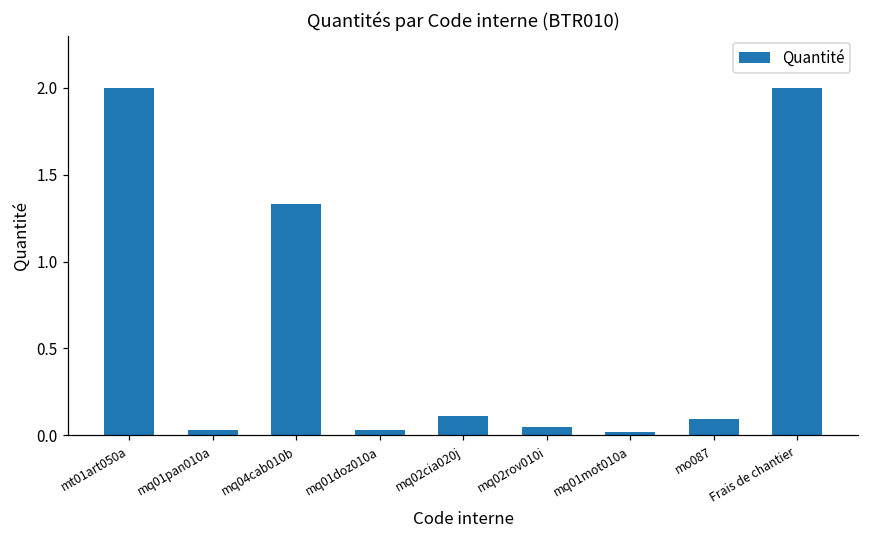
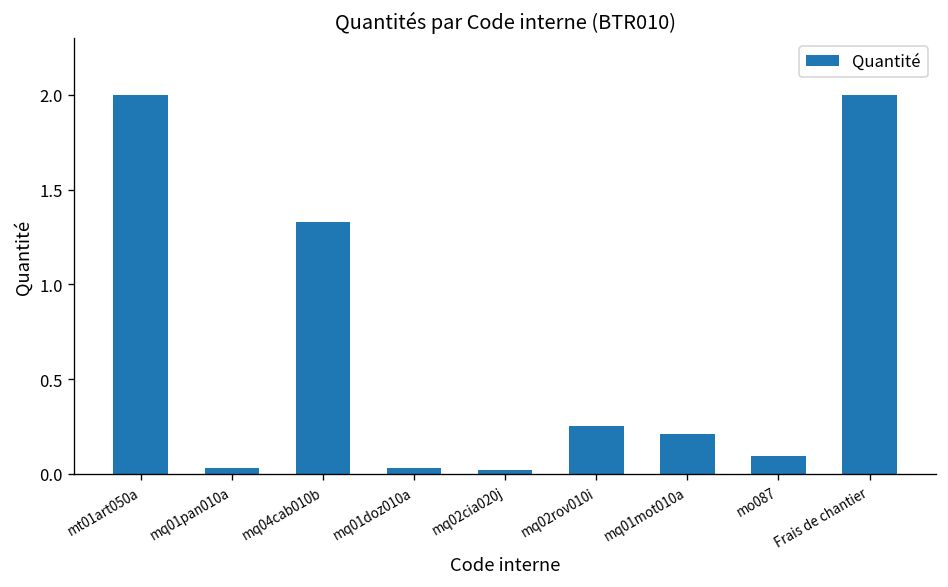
mq02cia020j: 0.11 -> 0.02
mq02rov010i: 0.05 -> 0.25
mq01mot010a: 0.02 -> 0.21
